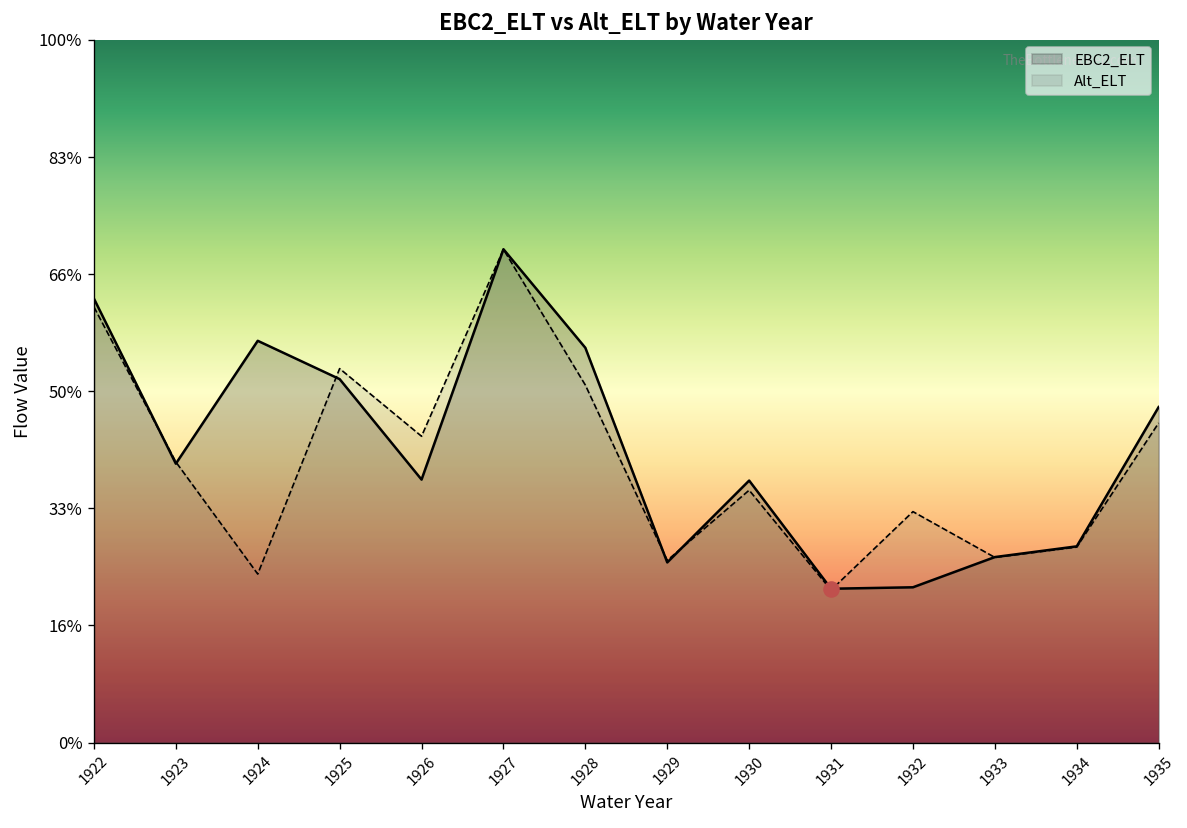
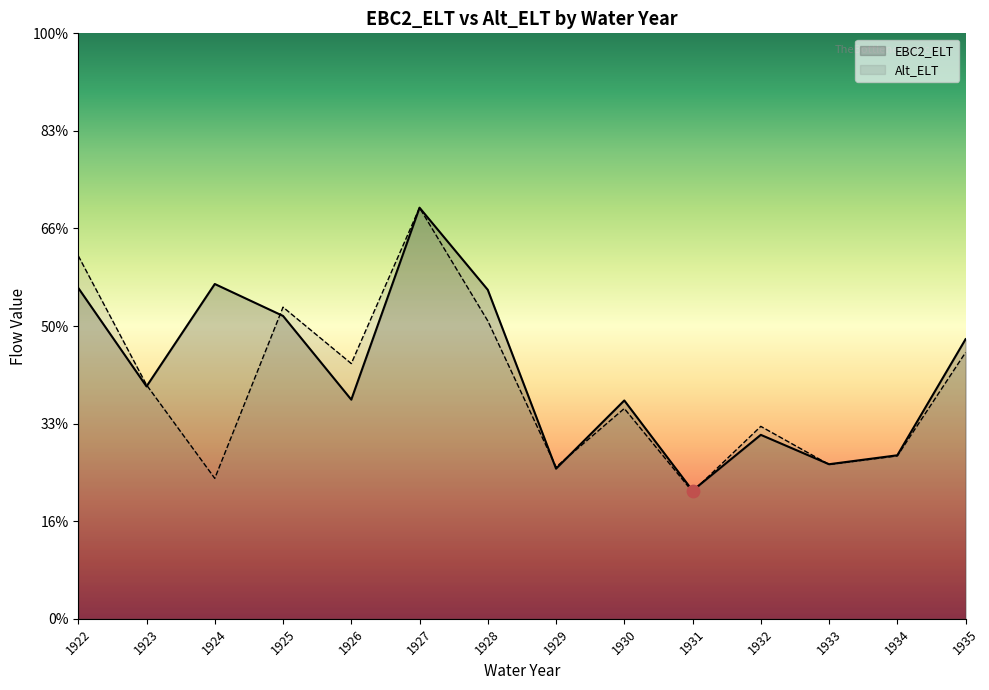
EBC2_ELT, 1922: 63% -> 57%
EBC2_ELT, 1932: 22% -> 31%
